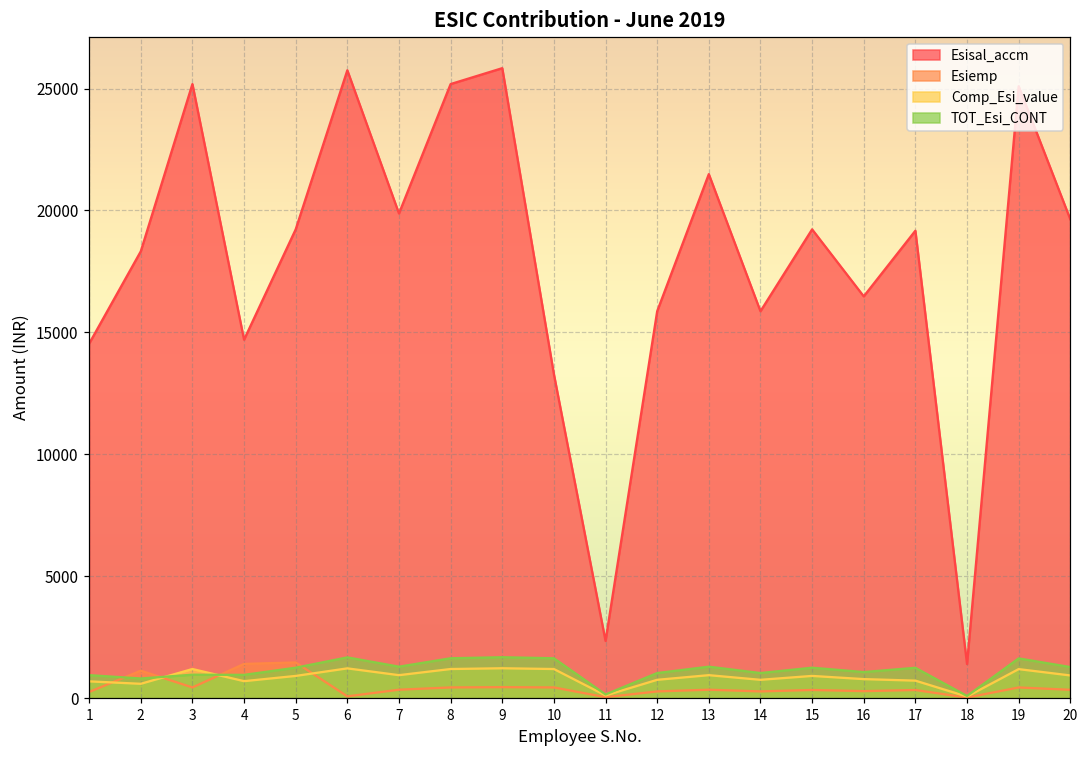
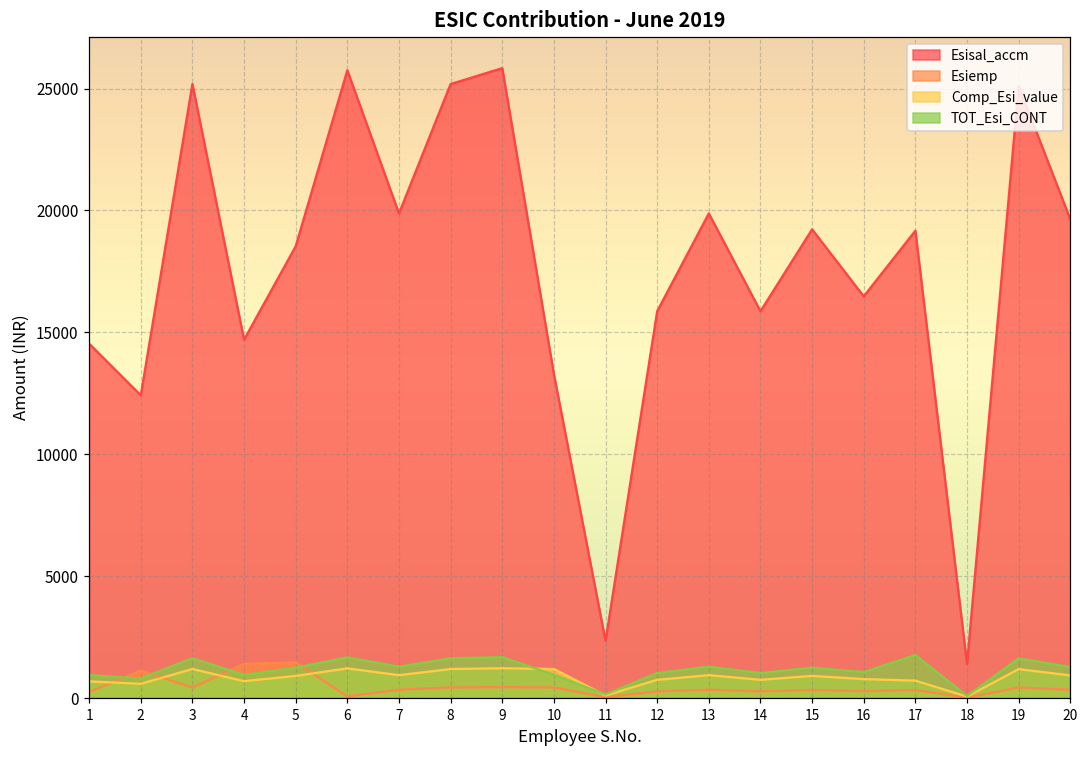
Esisal_accm, 2: 18300 -> 12400
TOT_Esi_CONT, 3: 1000 -> 1600
Esisal_accm, 5: 19200 -> 18500
TOT_Esi_CONT, 10: 1600 -> 1000
Esisal_accm, 13: 21500 -> 19900
TOT_Esi_CONT, 17: 1200 -> 1800
